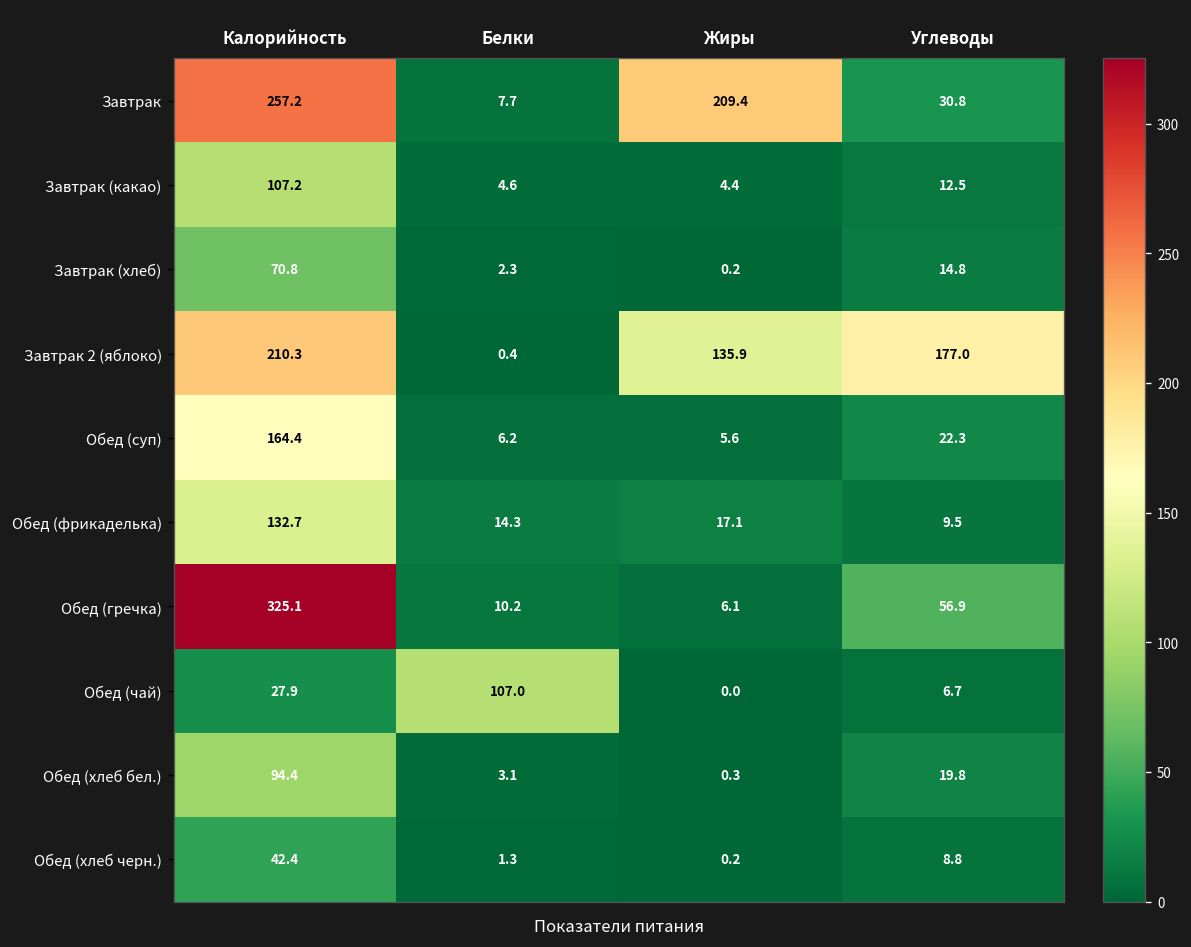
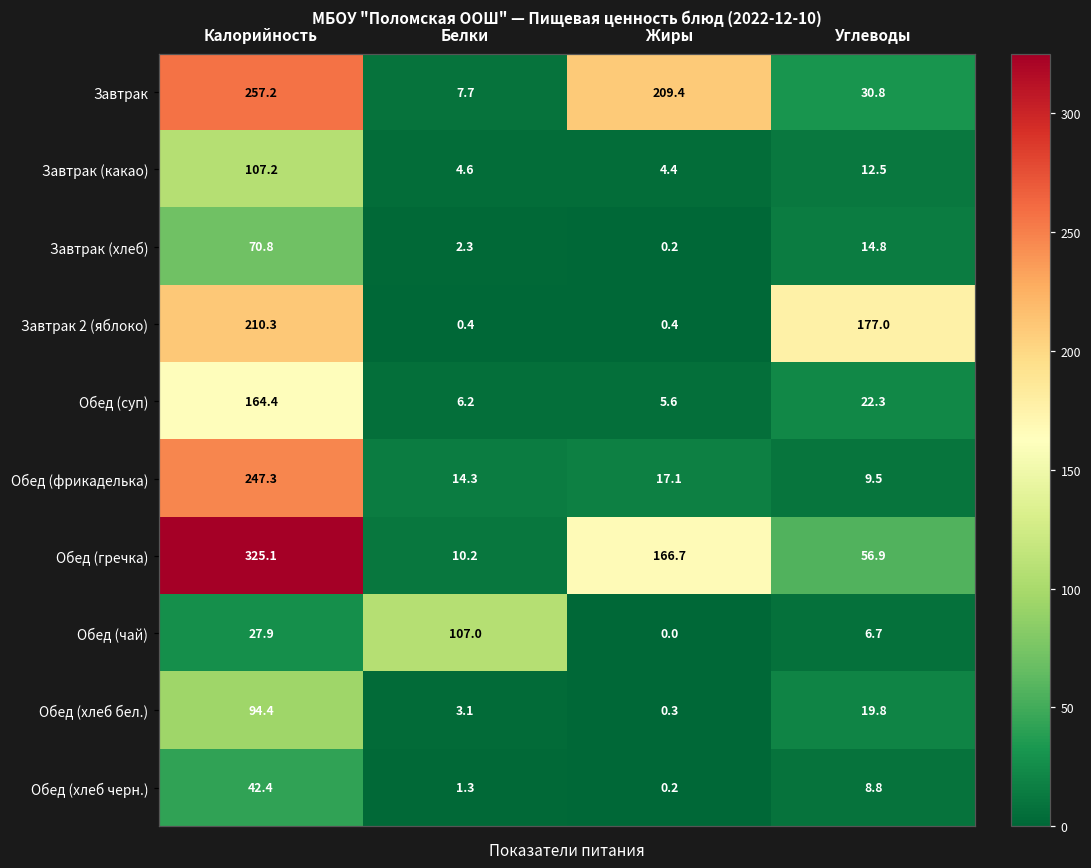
Завтрак 2 (яблоко), Жиры: 135.9 -> 0.4
Обед (фрикаделька), Калорийность: 132.7 -> 247.3
Обед (гречка), Жиры: 6.1 -> 166.7
